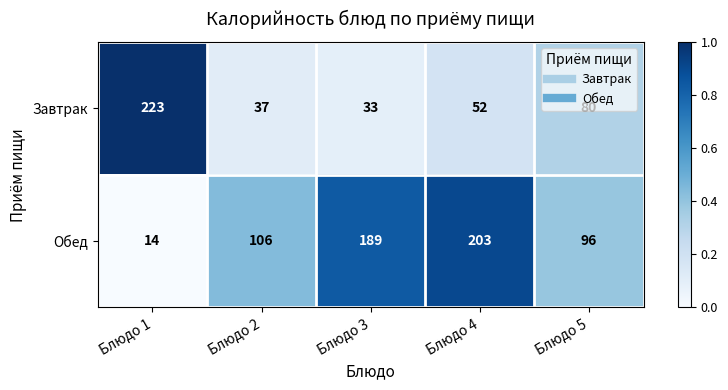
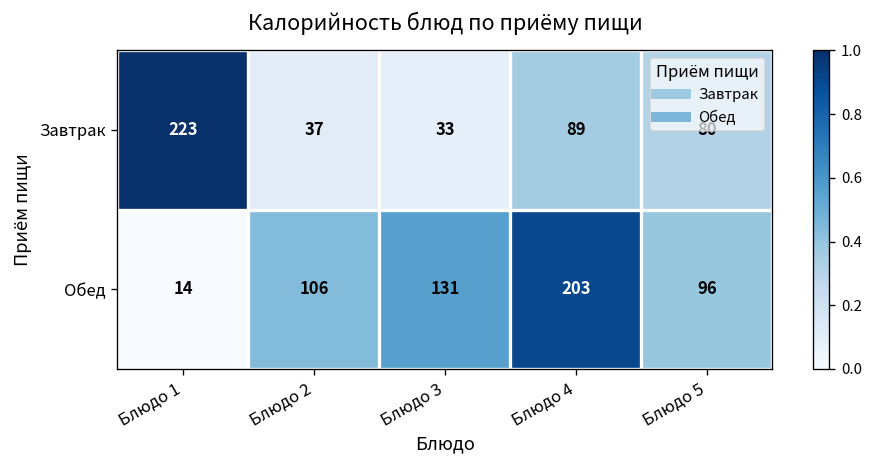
Завтрак, Блюдо 4: 52 -> 89
Обед, Блюдо 3: 189 -> 131
